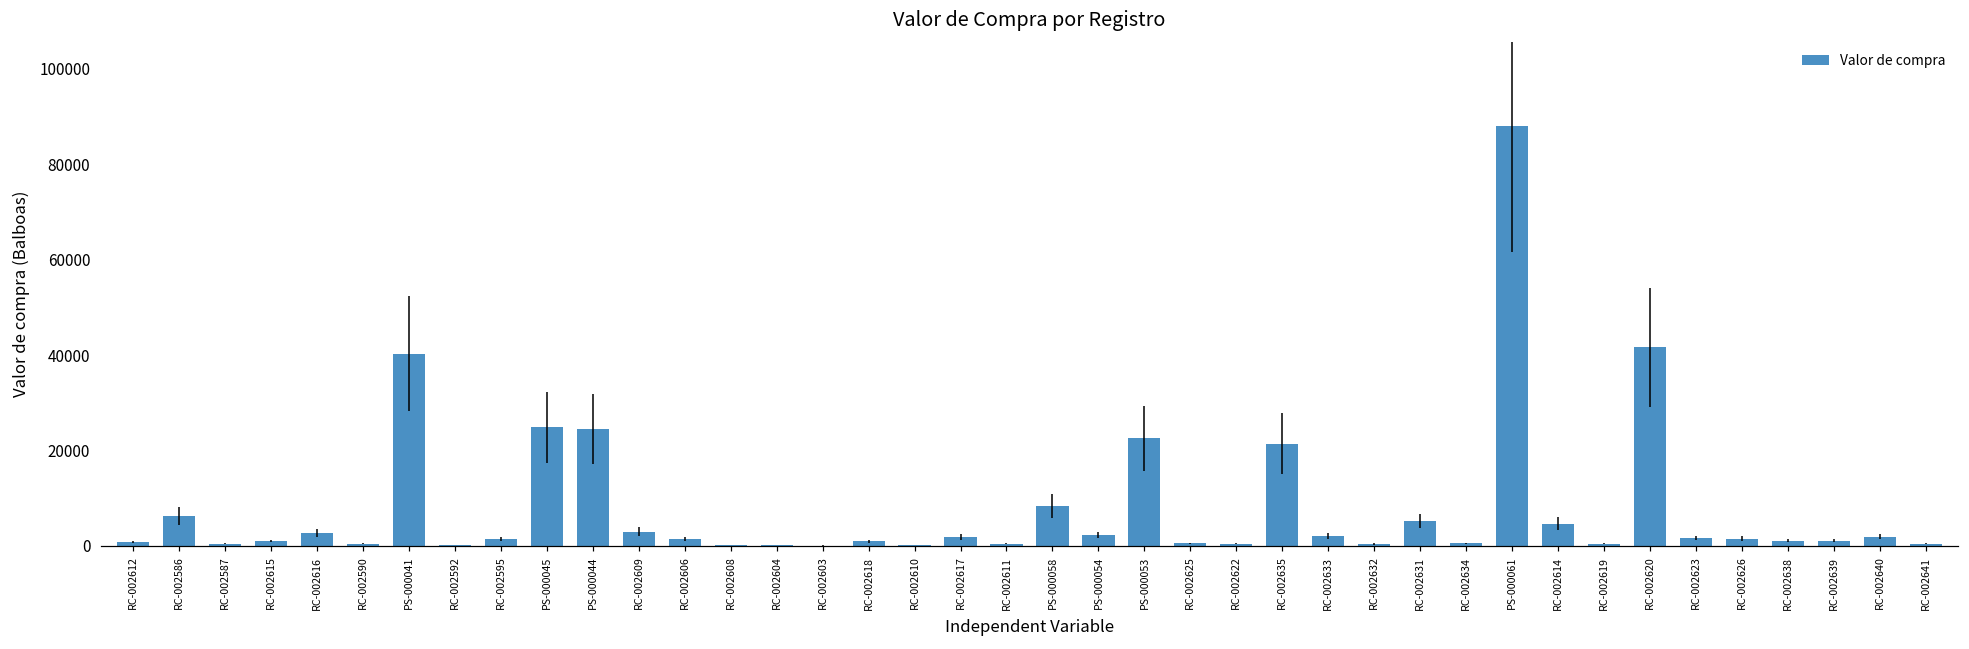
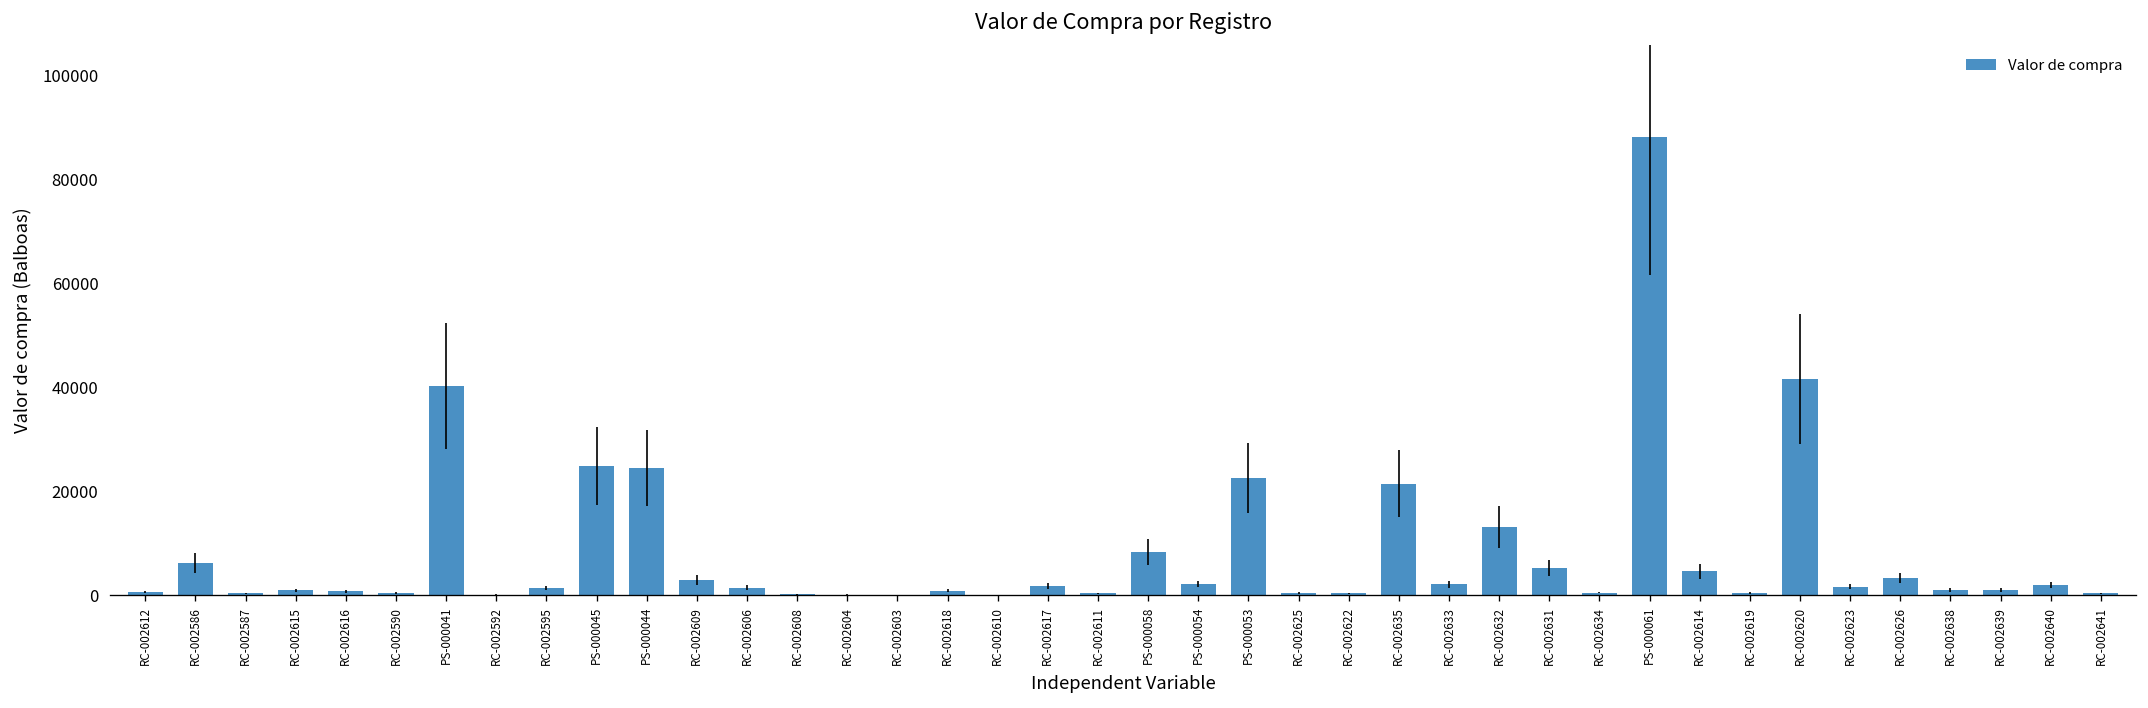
RC-002616: 3000 -> 1000
RC-002632: 0 -> 13000
RC-002626: 2000 -> 3000
